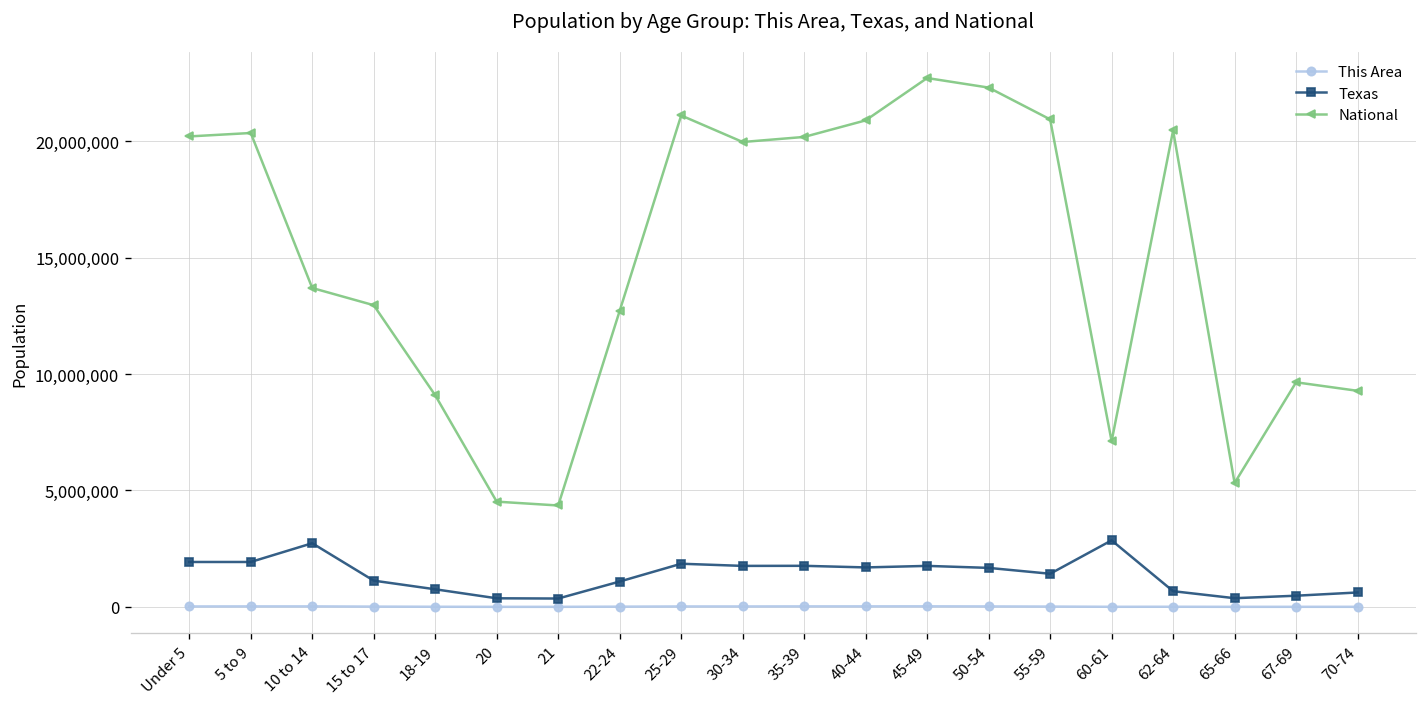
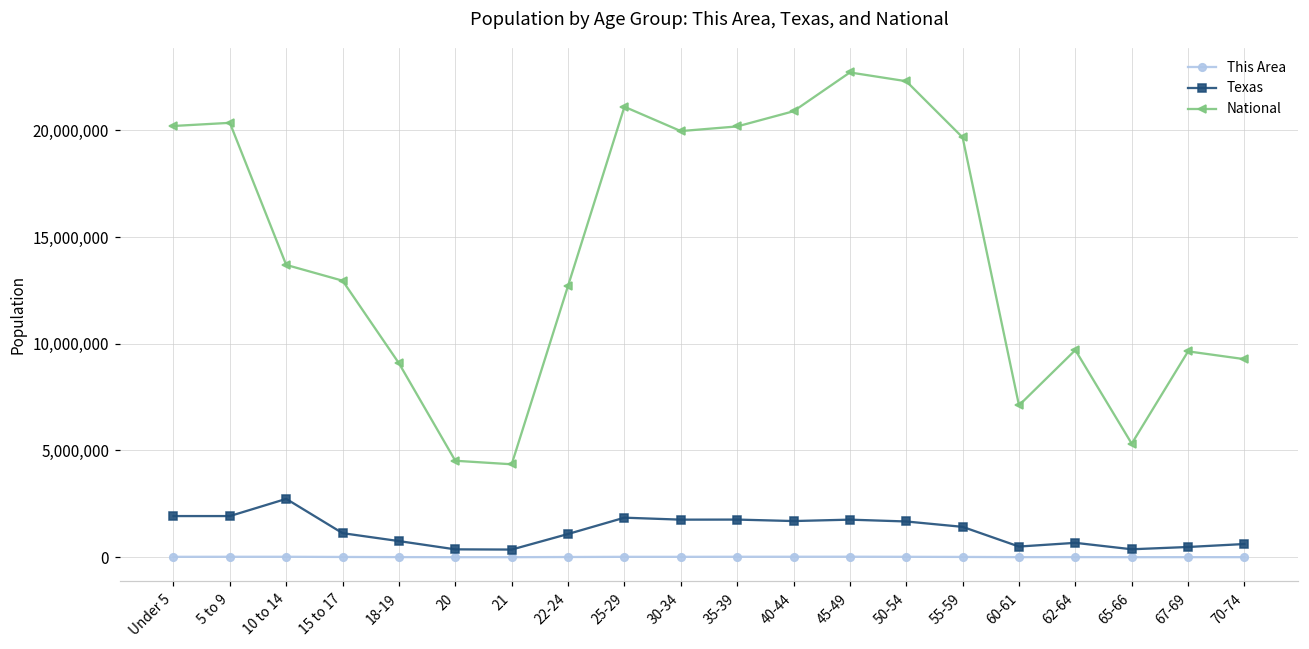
National, 55-59: 20,900,000 -> 19,700,000
Texas, 60-61: 2,900,000 -> 500,000
National, 62-64: 20,500,000 -> 9,700,000
